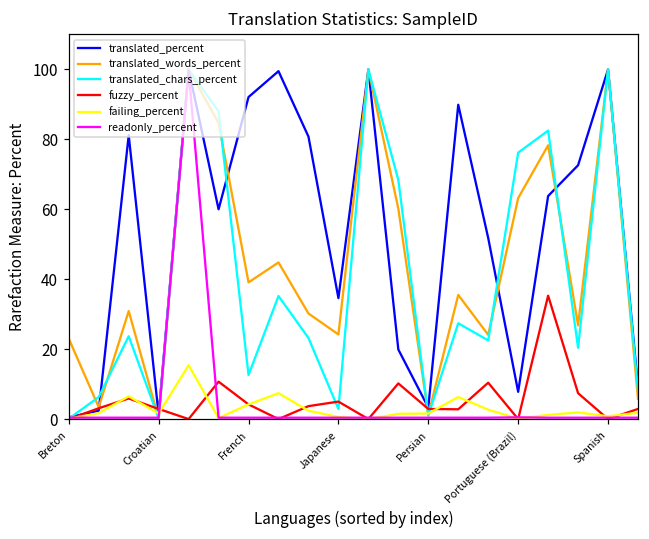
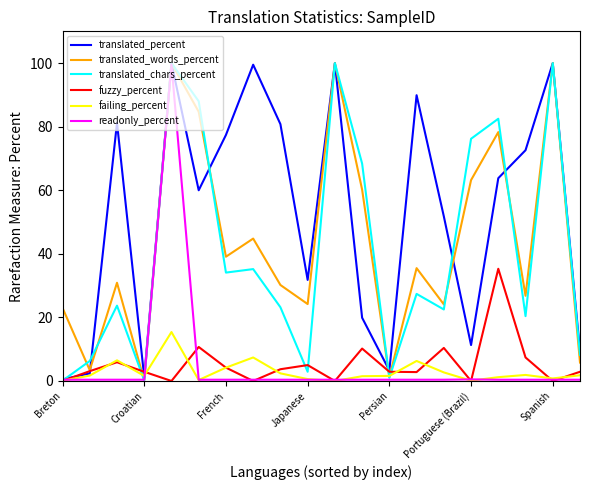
translated_percent, French: 92 -> 77
translated_chars_percent, French: 13 -> 34
translated_percent, Japanese: 35 -> 32
translated_percent, Portuguese (Brazil): 8 -> 11
